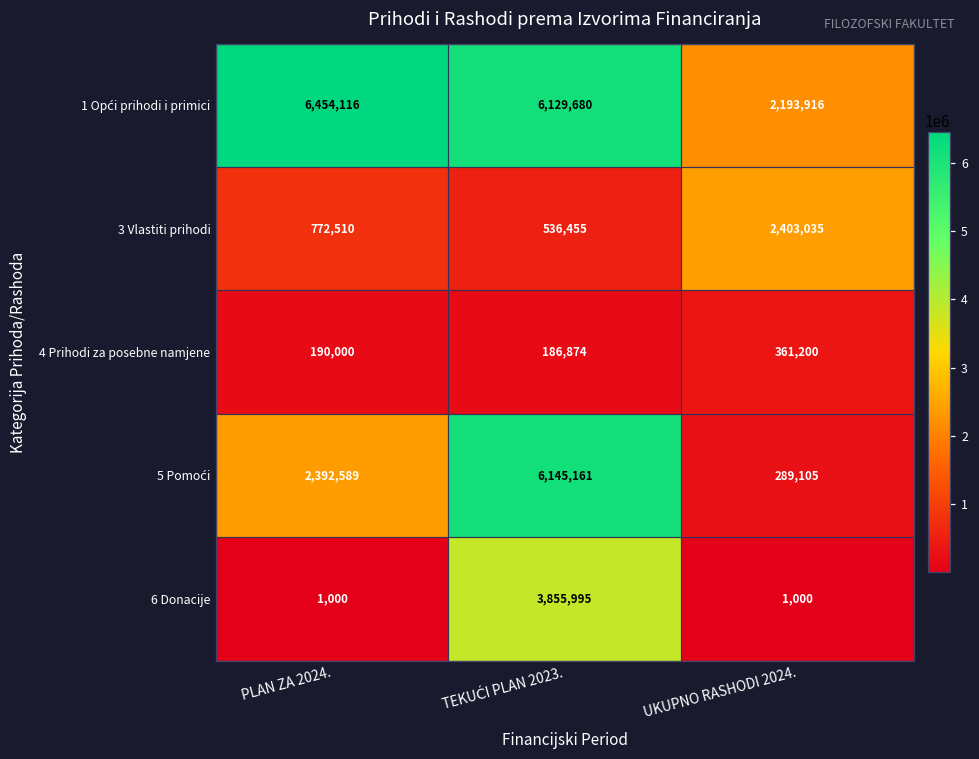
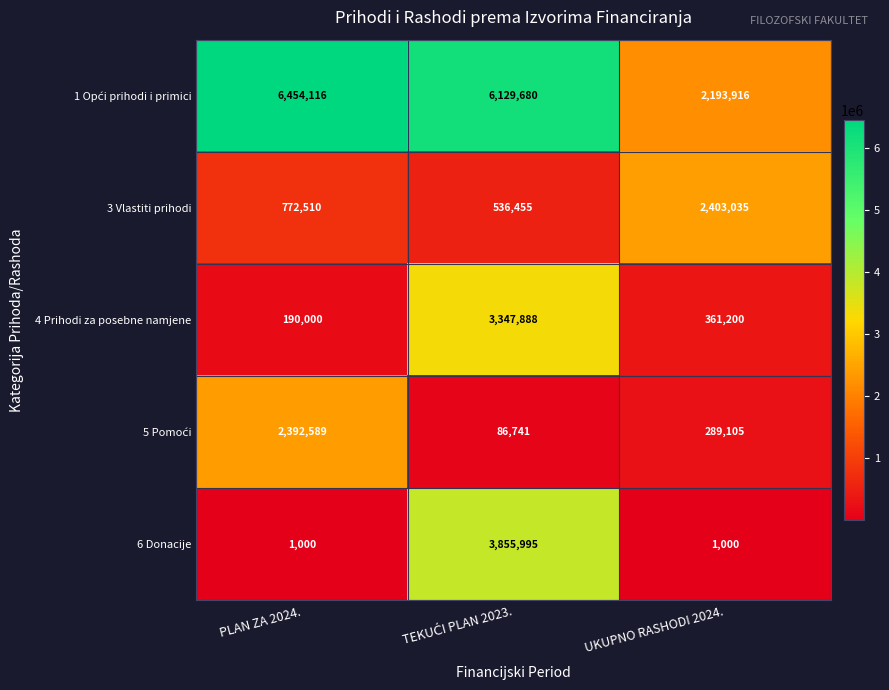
4 Prihodi za posebne namjene, TEKUĆI PLAN 2023.: 186,874 -> 3,347,888
5 Pomoći, TEKUĆI PLAN 2023.: 6,145,161 -> 86,741
